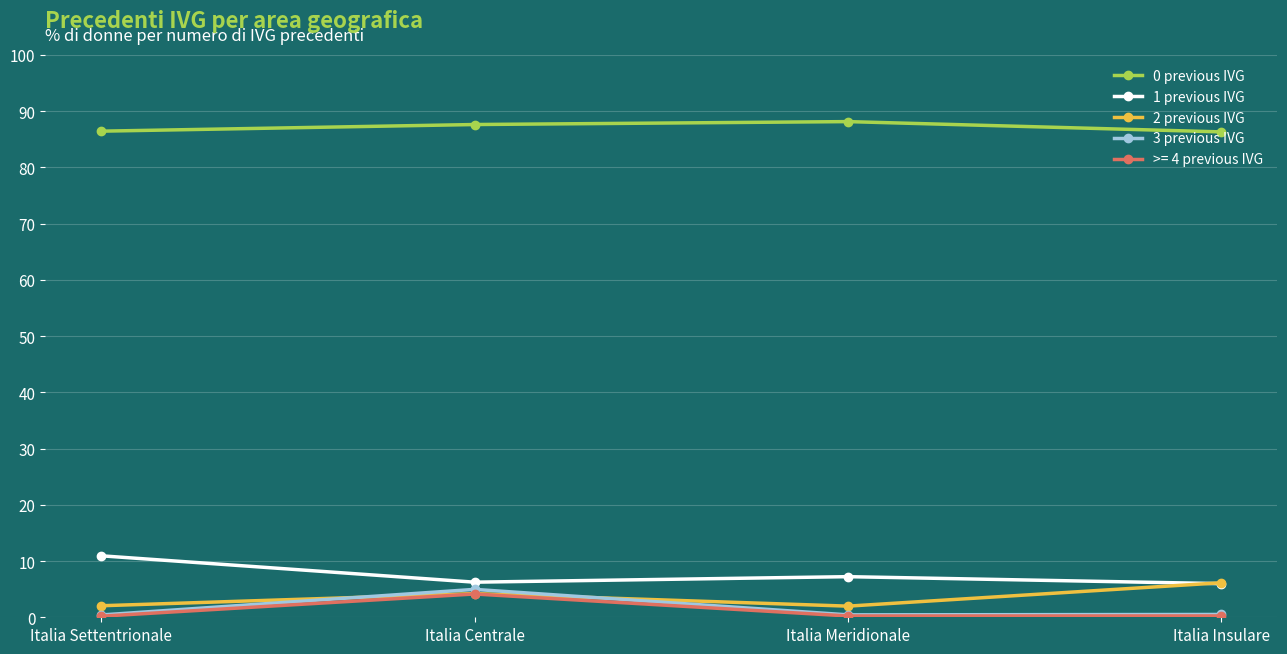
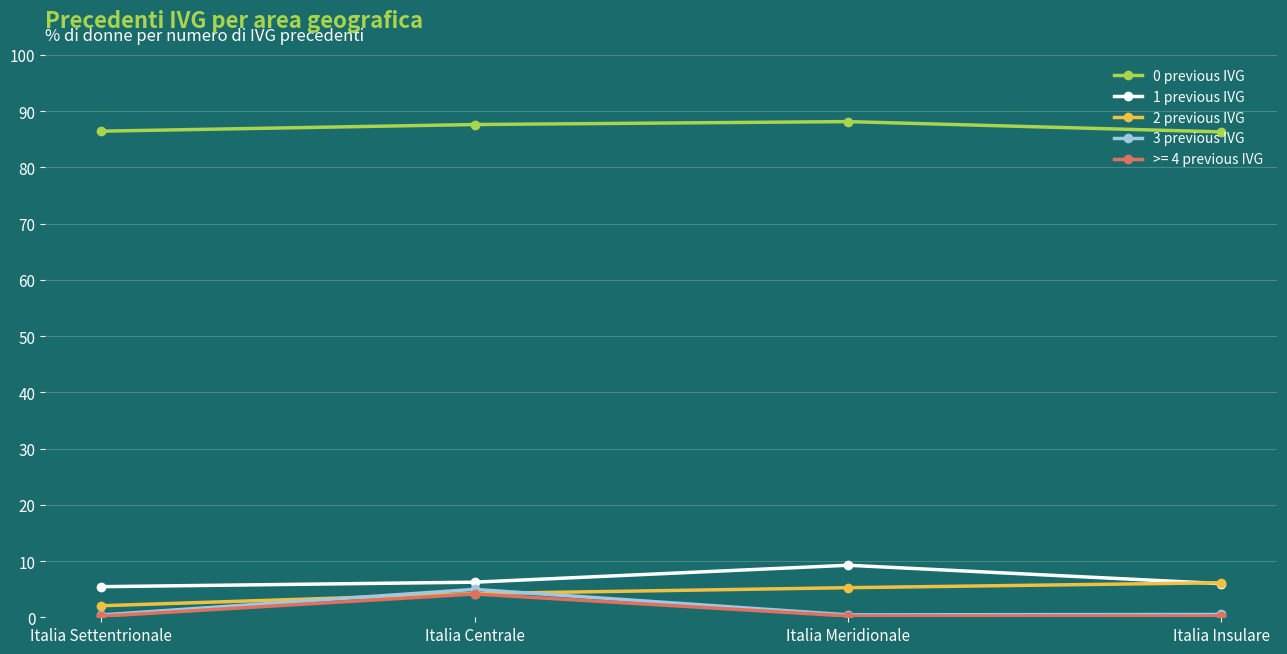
1 previous IVG, Italia Settentrionale: 11 -> 5
1 previous IVG, Italia Meridionale: 7 -> 9
2 previous IVG, Italia Meridionale: 2 -> 5
